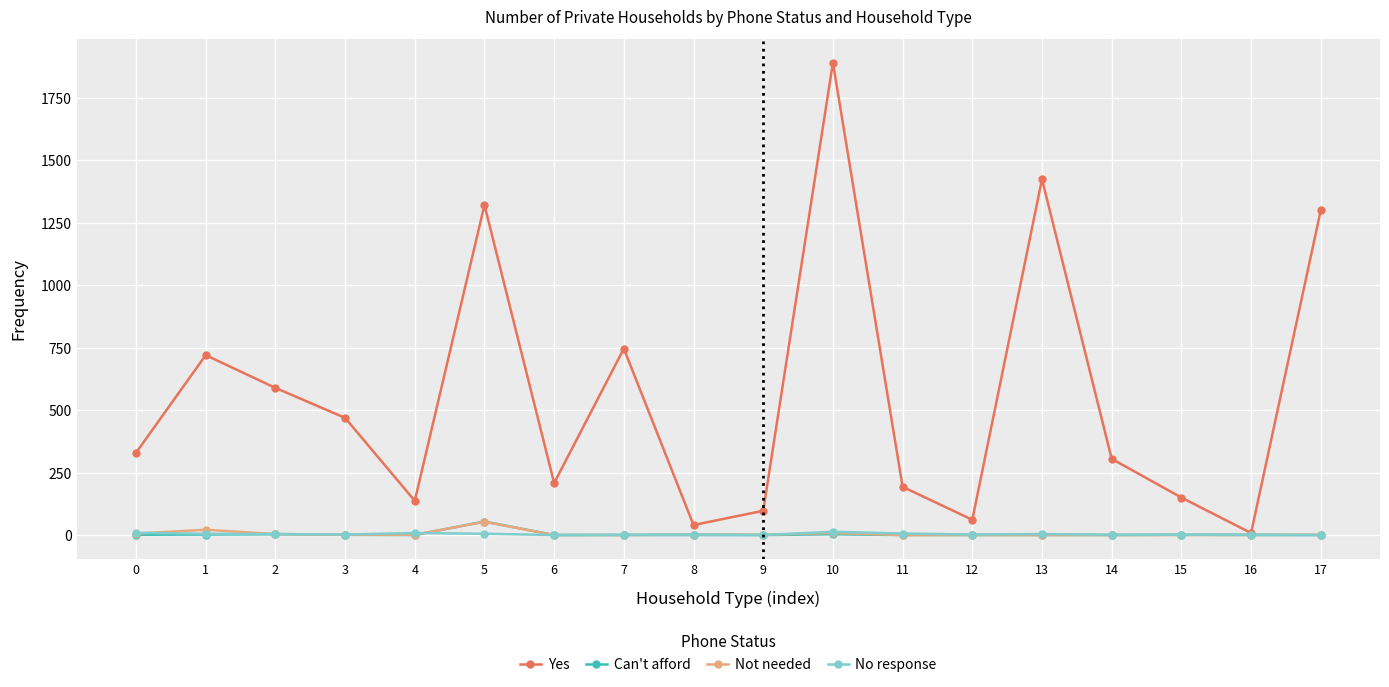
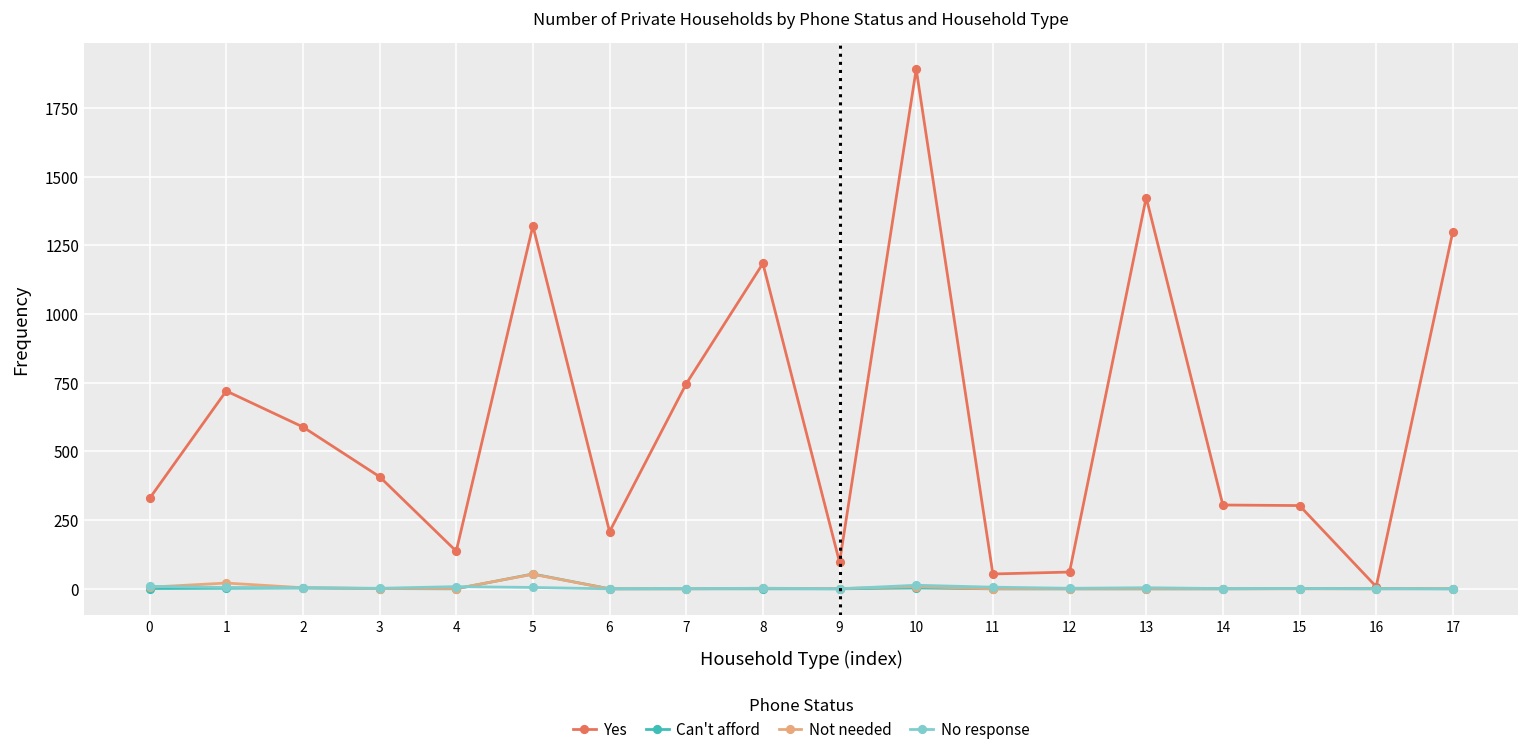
Yes, 3: 470 -> 410
Yes, 8: 40 -> 1180
Yes, 11: 190 -> 50
Yes, 15: 150 -> 300
